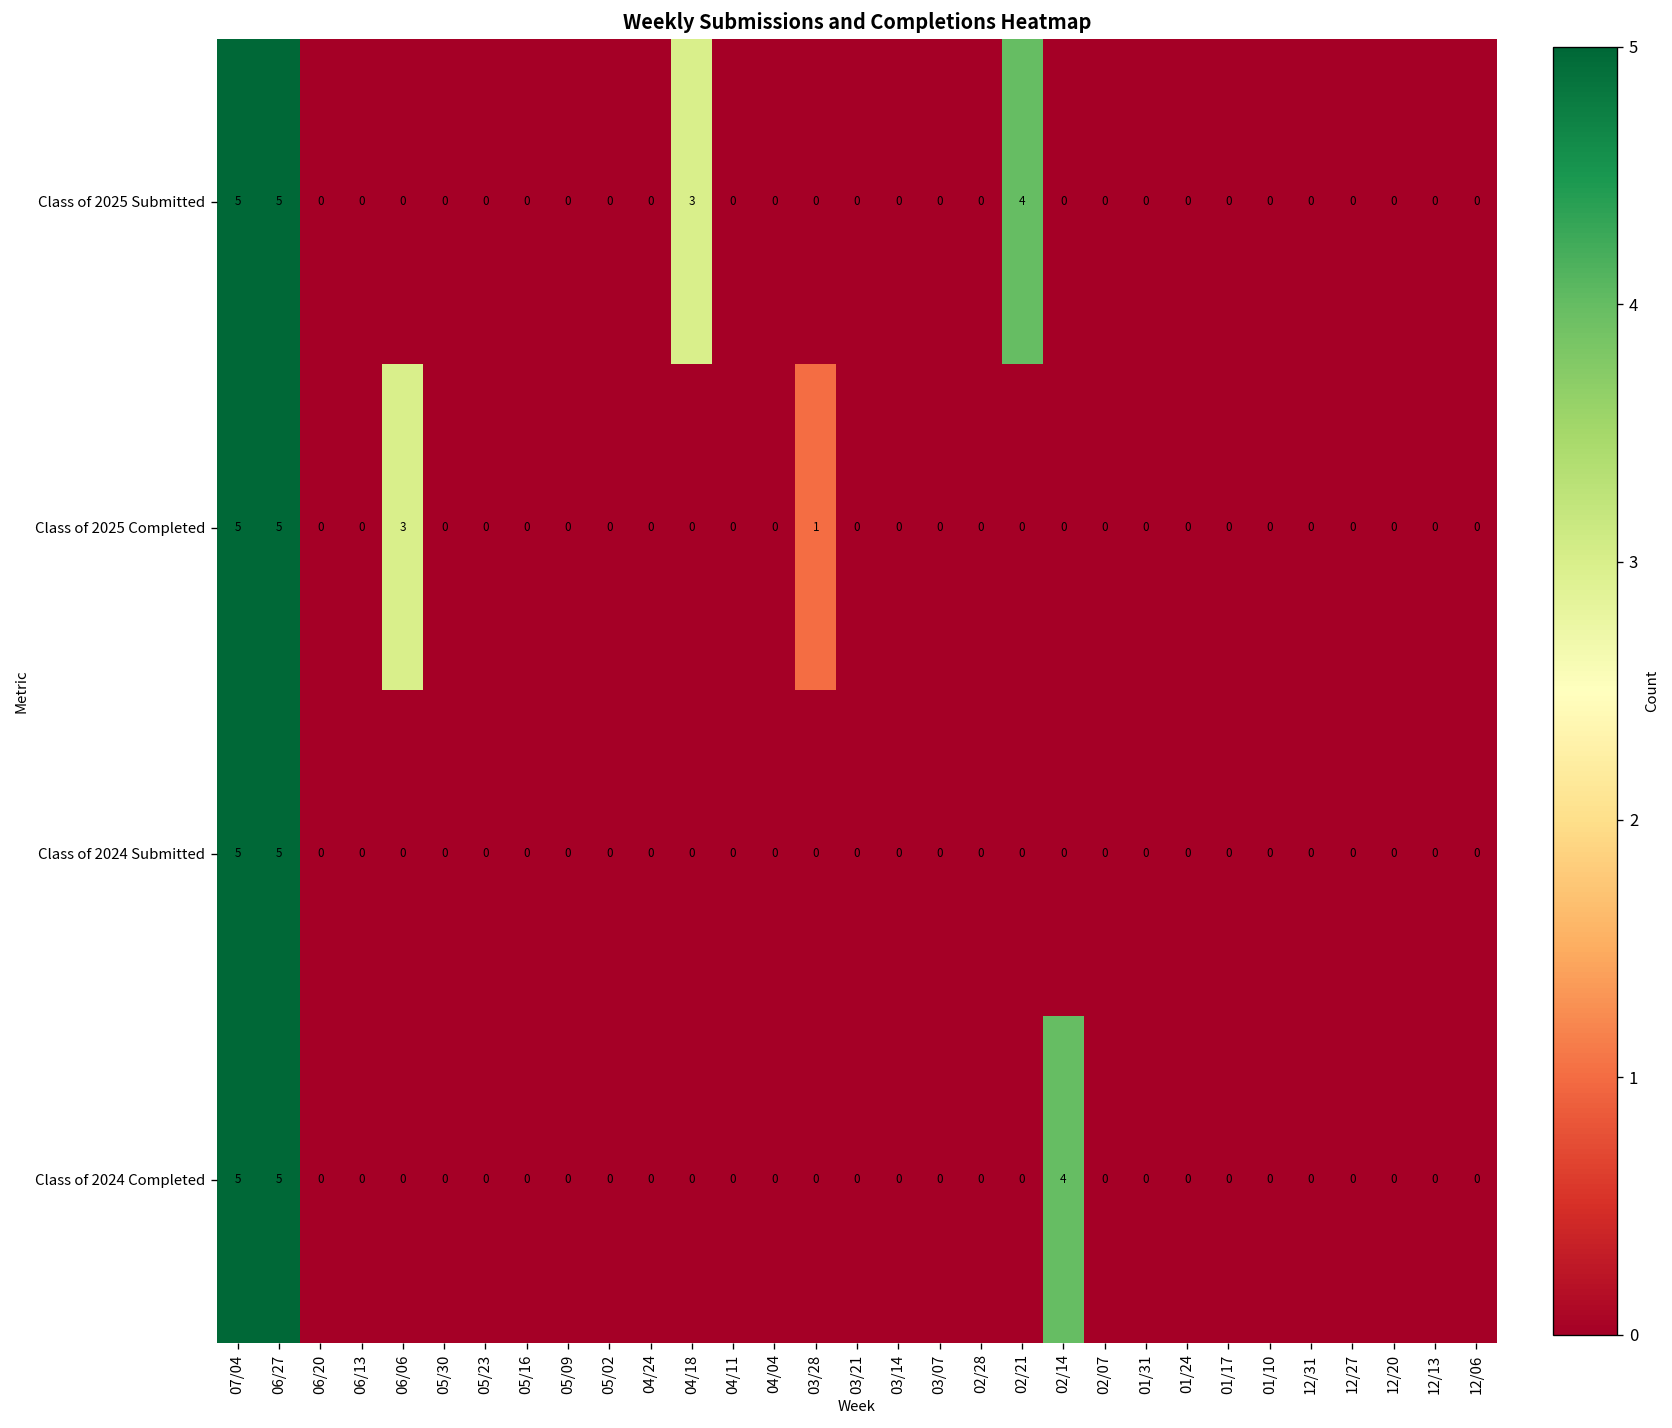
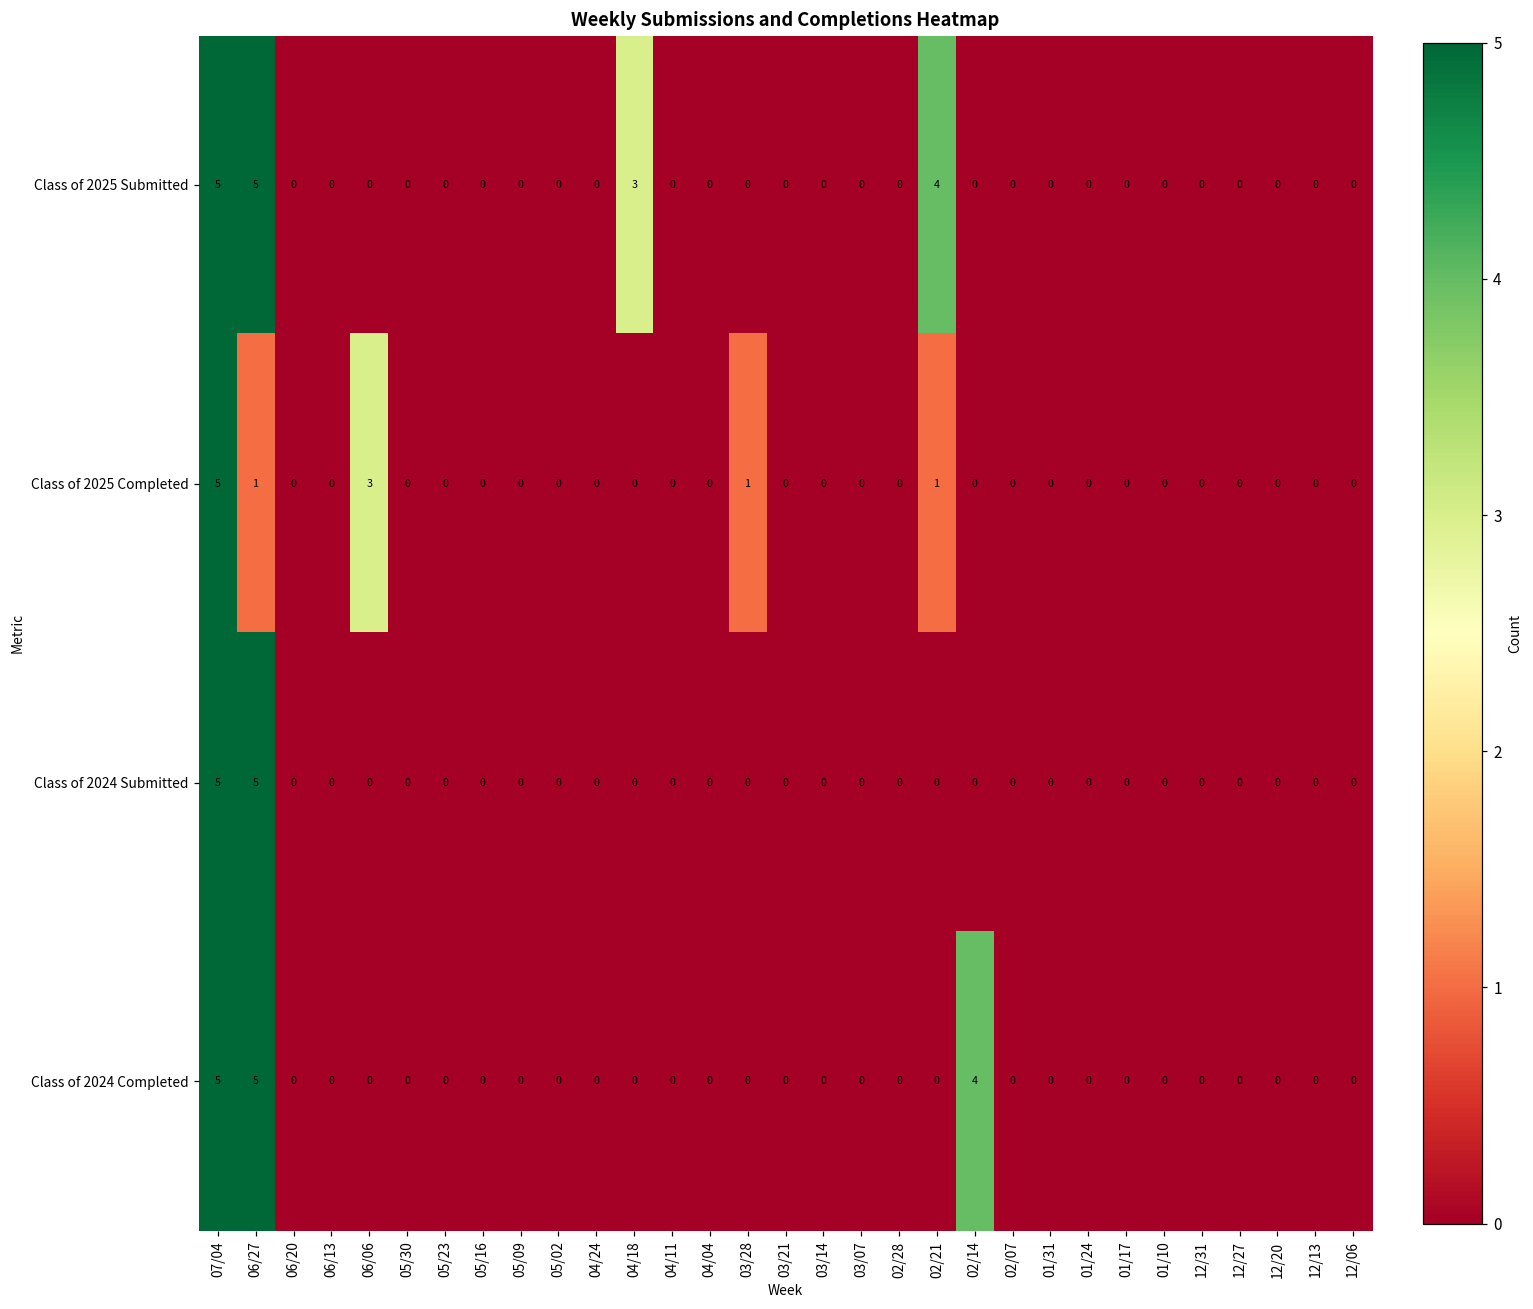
Class of 2025 Completed, 06/27: 5 -> 1
Class of 2025 Completed, 02/21: 0 -> 1
